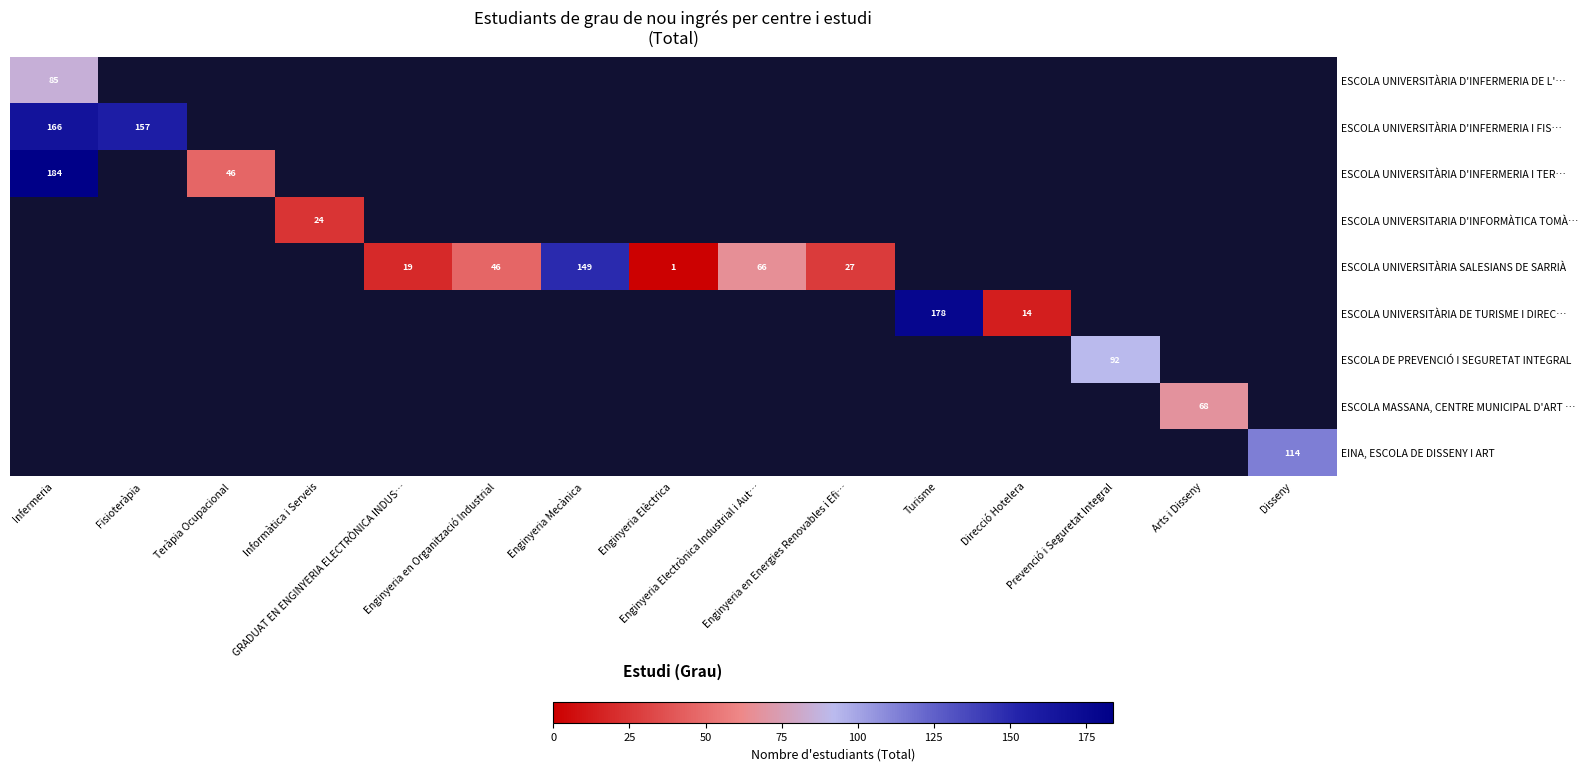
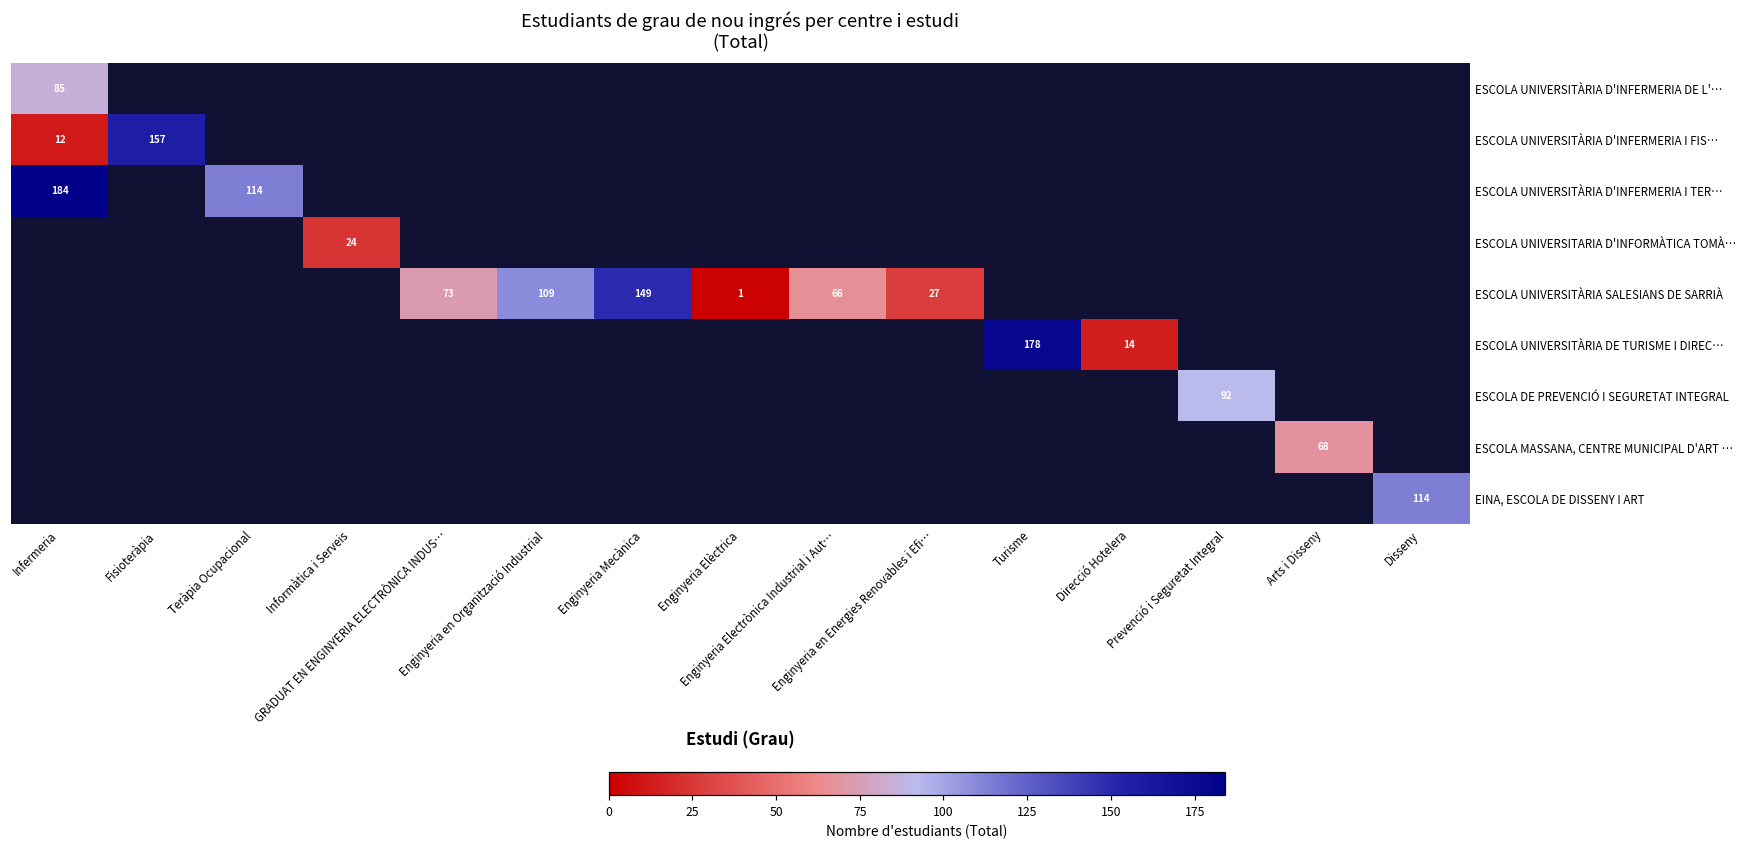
ESCOLA UNIVERSITÀRIA D'INFERMERIA I FIS…, Infermeria: 166 -> 12
ESCOLA UNIVERSITÀRIA D'INFERMERIA I TER…, Teràpia Ocupacional: 46 -> 114
ESCOLA UNIVERSITÀRIA SALESIANS DE SARRIÀ, GRADUAT EN ENGINYERIA ELECTRÒNICA INDUS…: 19 -> 73
ESCOLA UNIVERSITÀRIA SALESIANS DE SARRIÀ, Enginyeria en Organització Industrial: 46 -> 109
